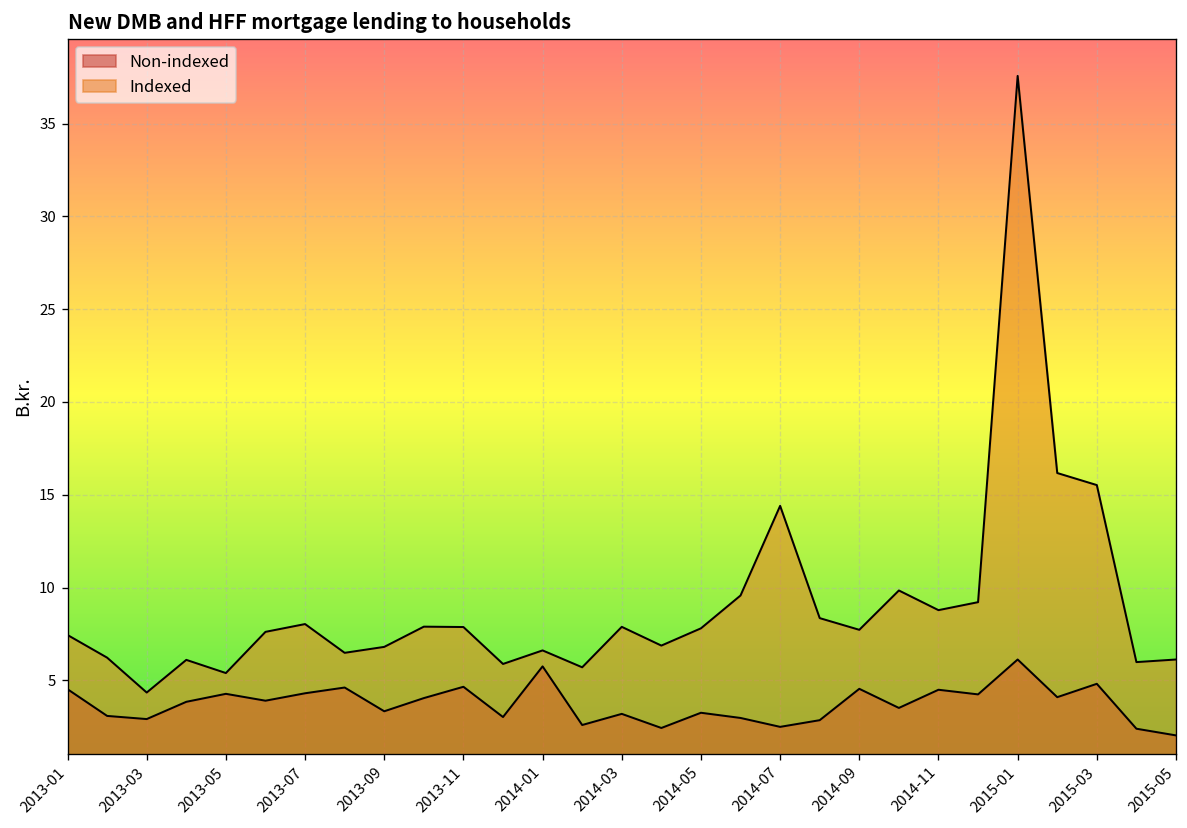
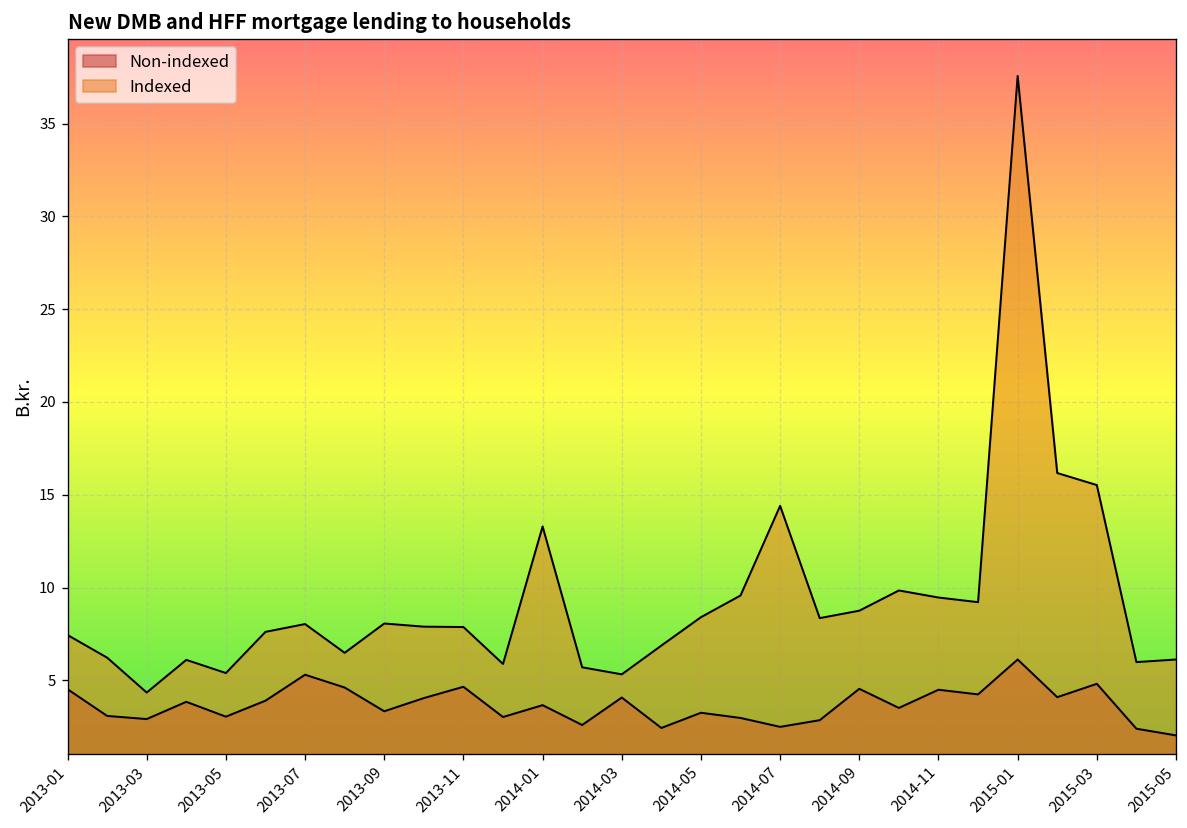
Non-indexed, 2013-05: 4.3 -> 3.0
Non-indexed, 2013-07: 4.3 -> 5.3
Indexed, 2013-09: 6.8 -> 8.1
Non-indexed, 2014-01: 5.8 -> 3.7
Indexed, 2014-01: 6.6 -> 13.3
Non-indexed, 2014-03: 3.2 -> 4.1
Indexed, 2014-03: 7.9 -> 5.3
Indexed, 2014-05: 7.8 -> 8.4
Indexed, 2014-09: 7.7 -> 8.8
Indexed, 2014-11: 8.8 -> 9.5
